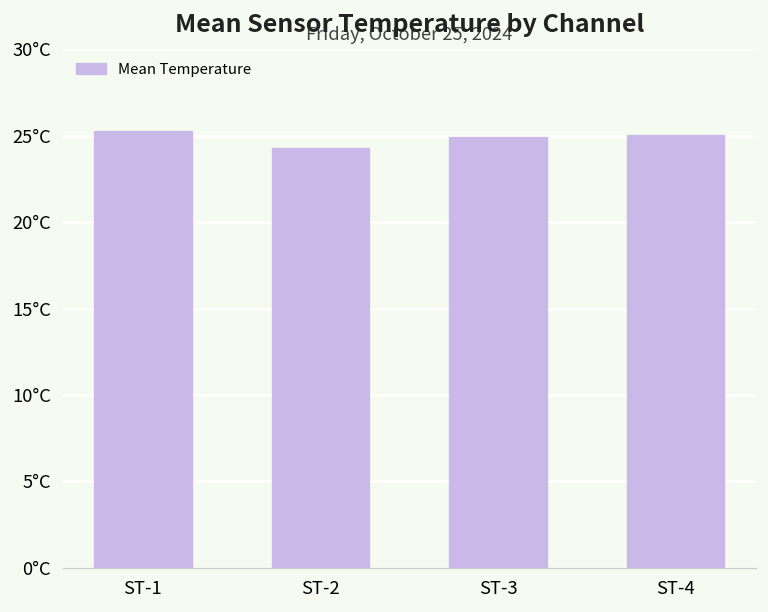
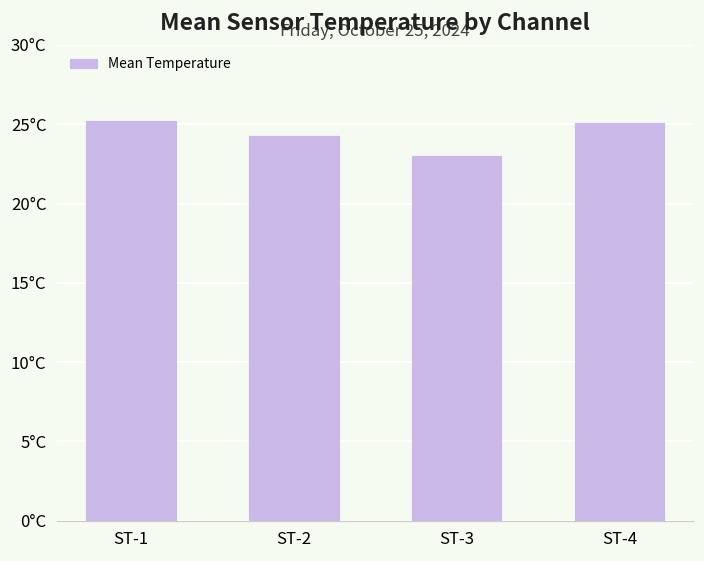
ST-3: 24.9°C -> 23.0°C
